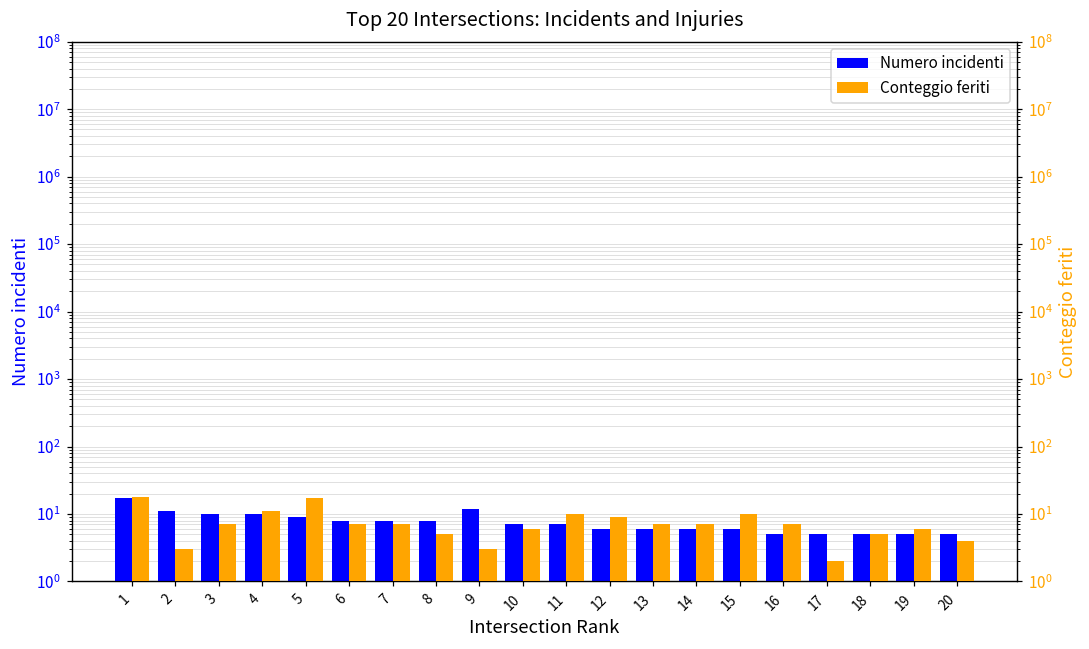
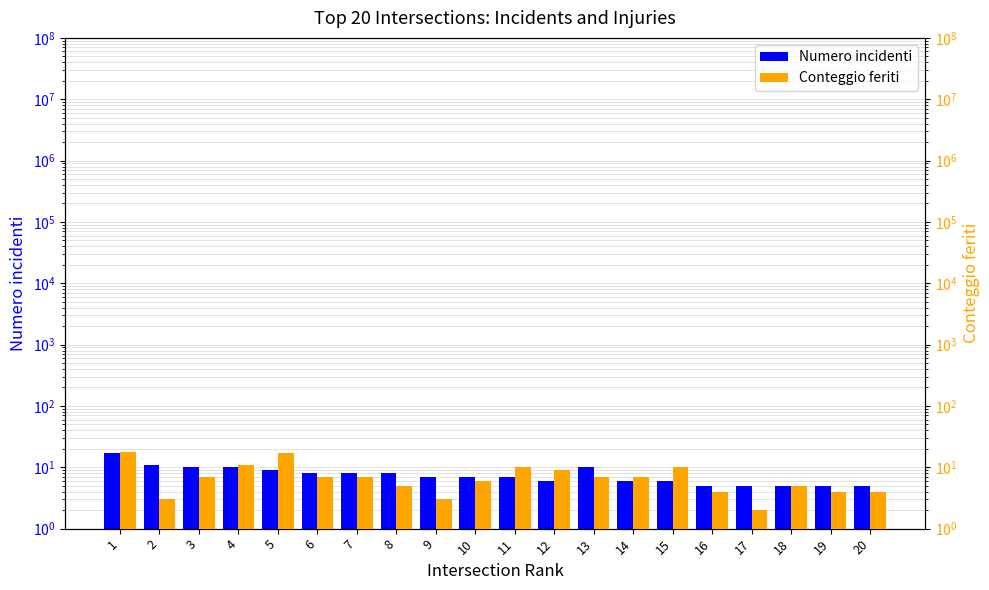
Numero incidenti, 9: 12 -> 7
Numero incidenti, 13: 6 -> 10
Conteggio feriti, 16: 7 -> 4
Conteggio feriti, 19: 6 -> 4
